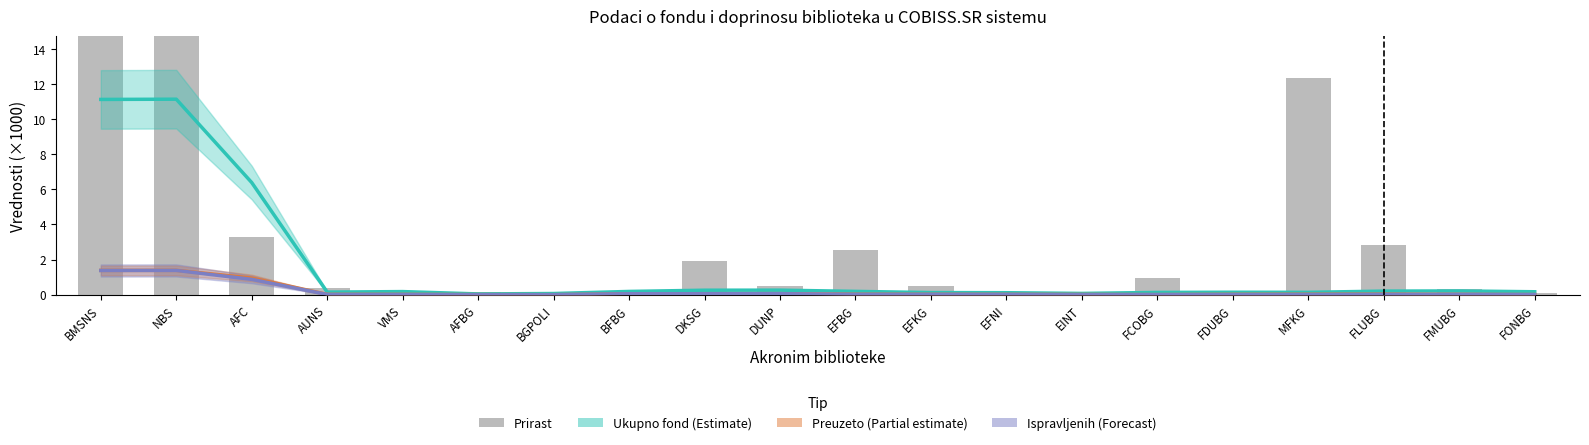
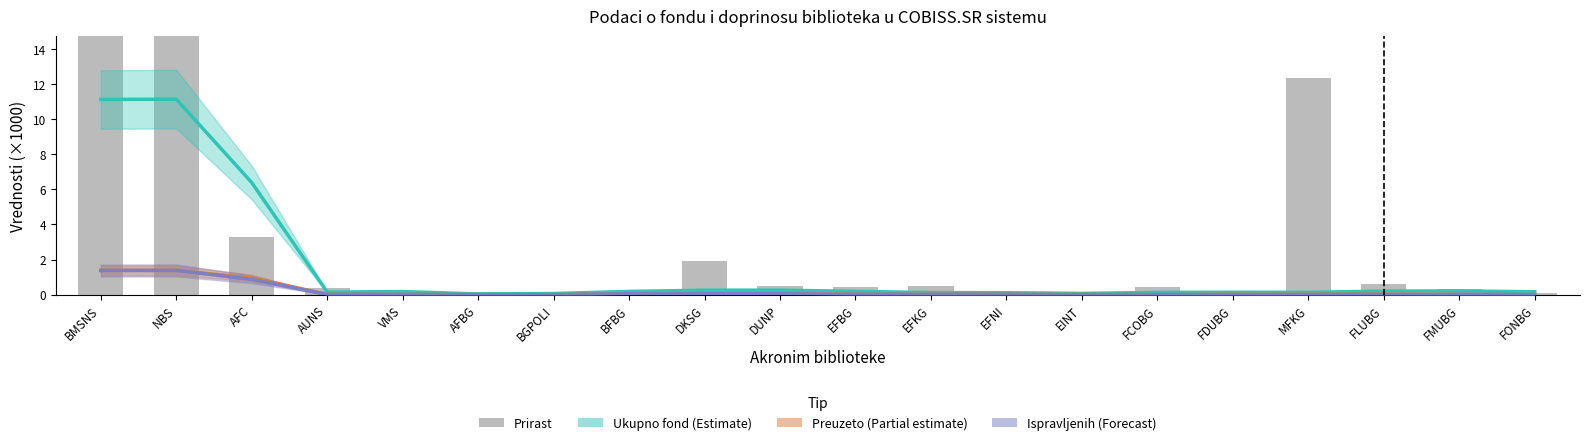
Prirast, EFBG: 2.6 -> 0.5
Prirast, FCOBG: 1.0 -> 0.4
Prirast, FLUBG: 2.8 -> 0.6
